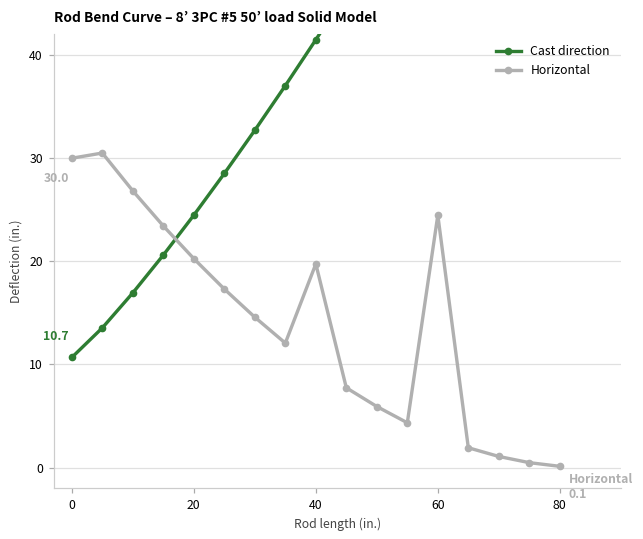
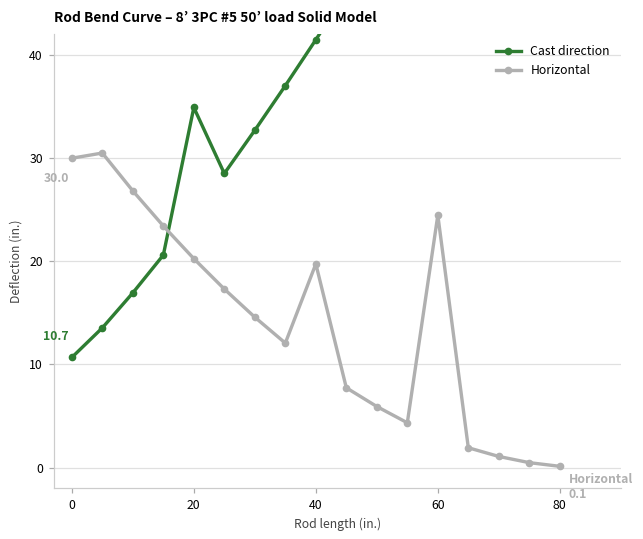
Cast direction, 20: 24 -> 35
